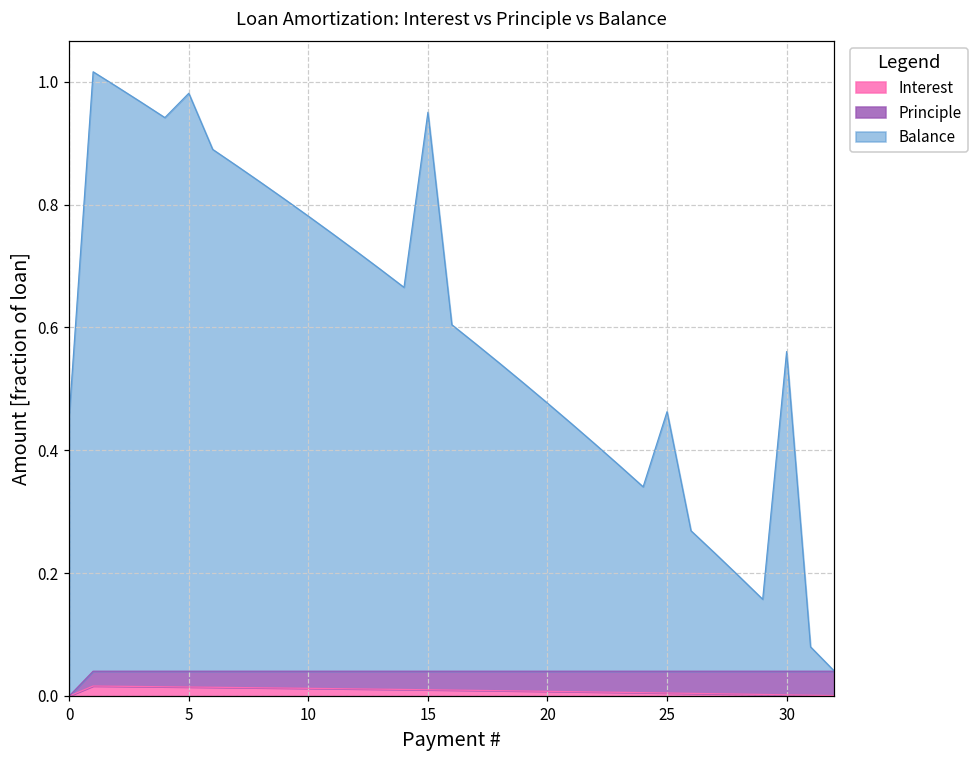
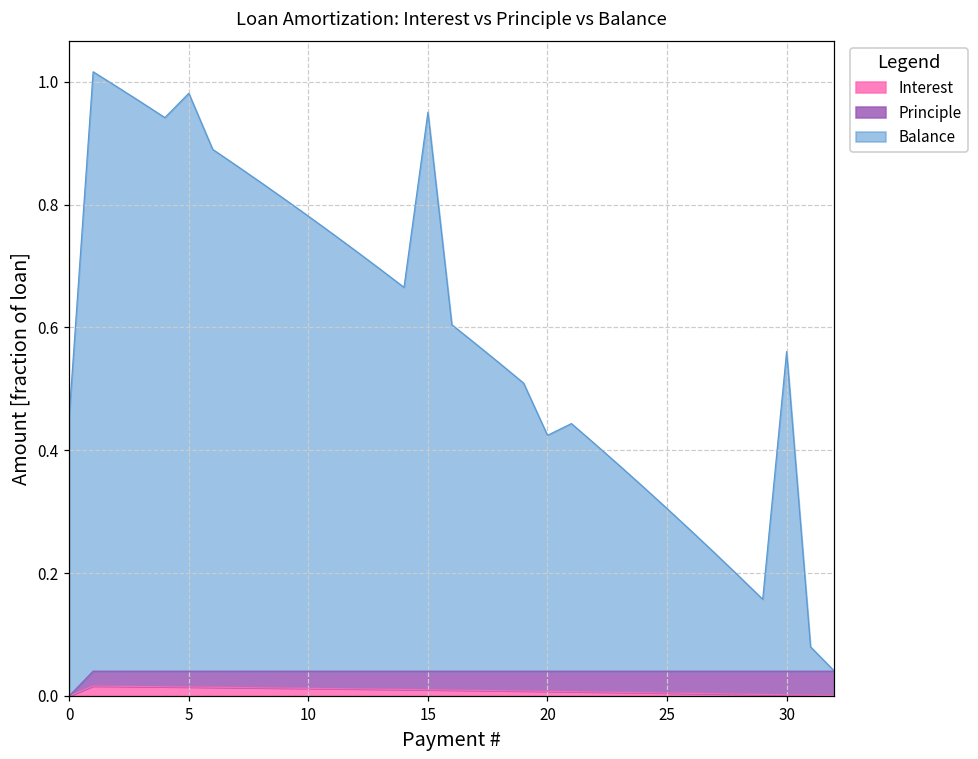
Balance, 20: 0.44 -> 0.38
Balance, 25: 0.42 -> 0.26
